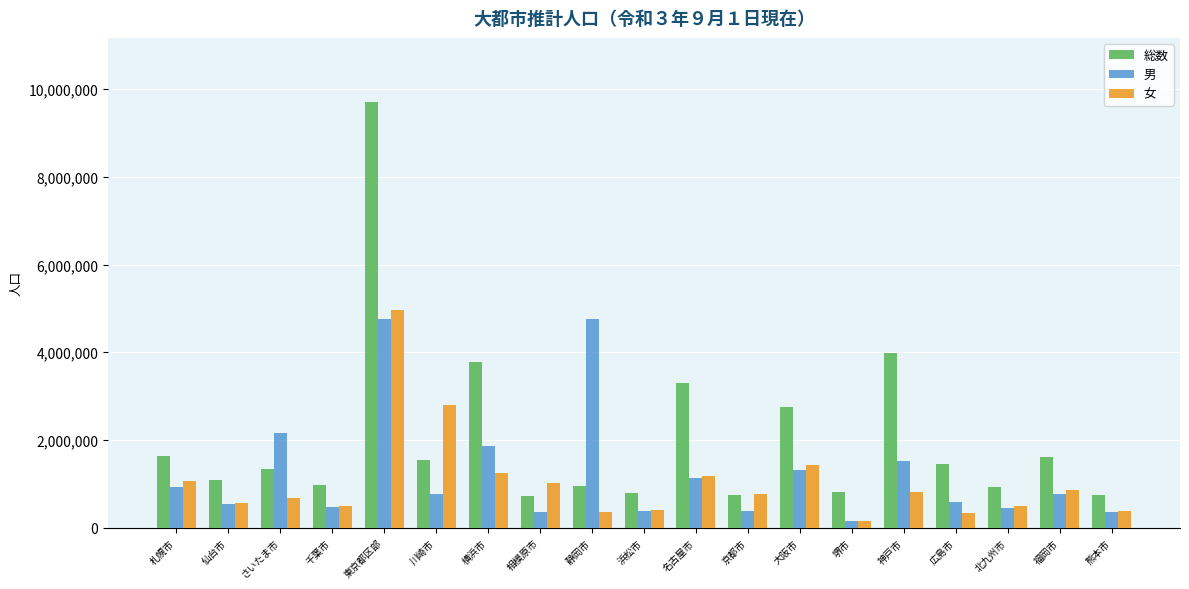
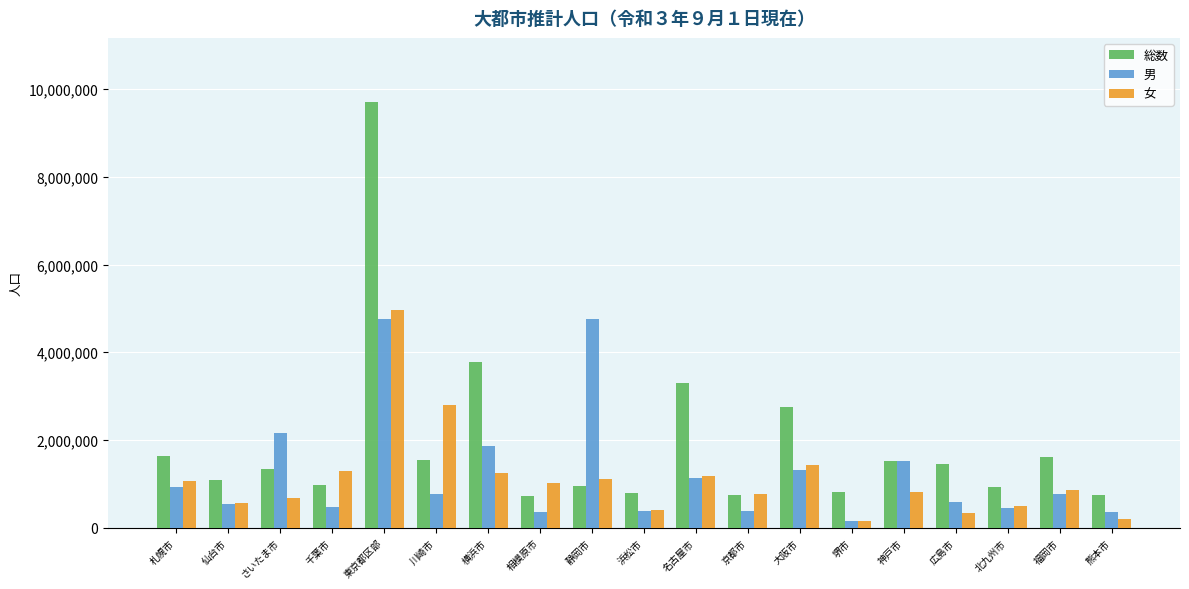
女, 千葉市: 500,000 -> 1,300,000
女, 静岡市: 400,000 -> 1,100,000
総数, 神戸市: 4,000,000 -> 1,500,000
女, 熊本市: 400,000 -> 200,000
